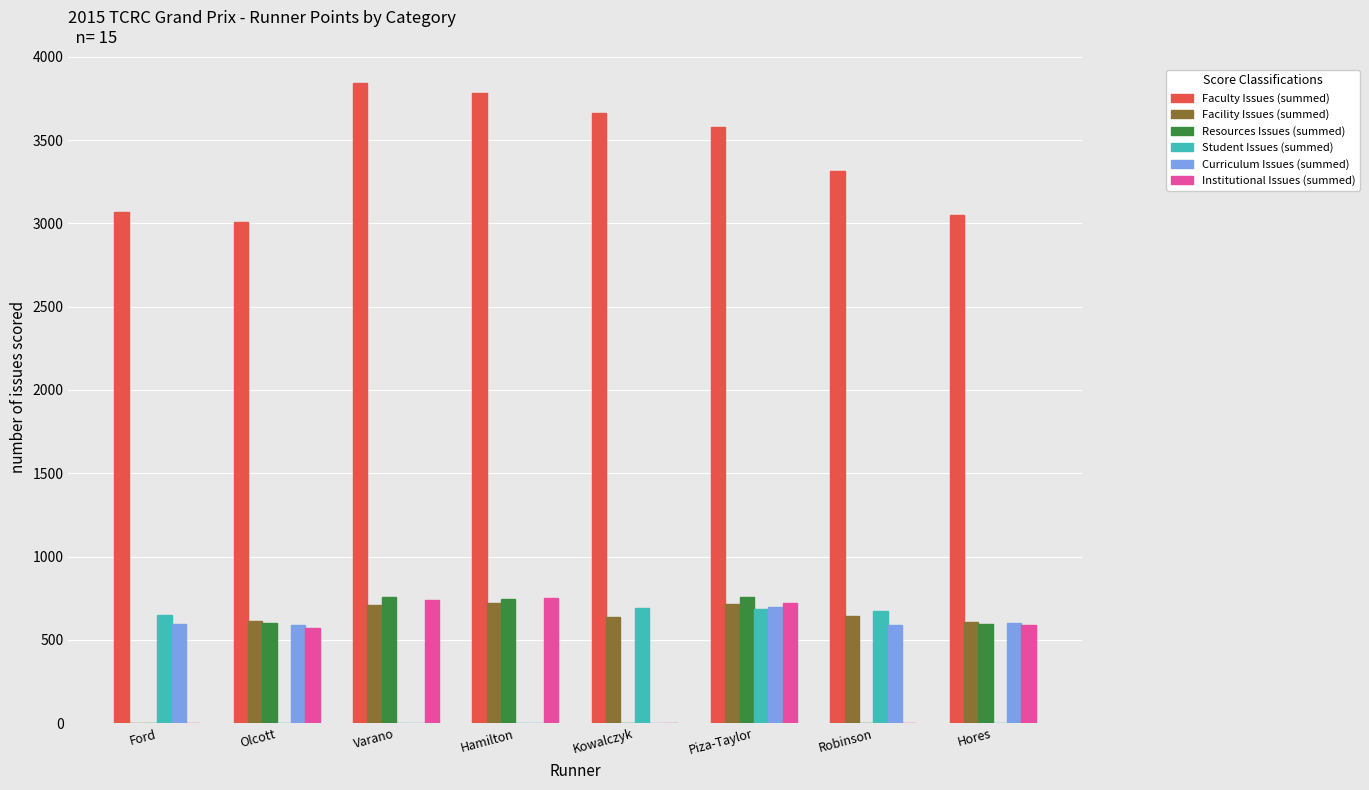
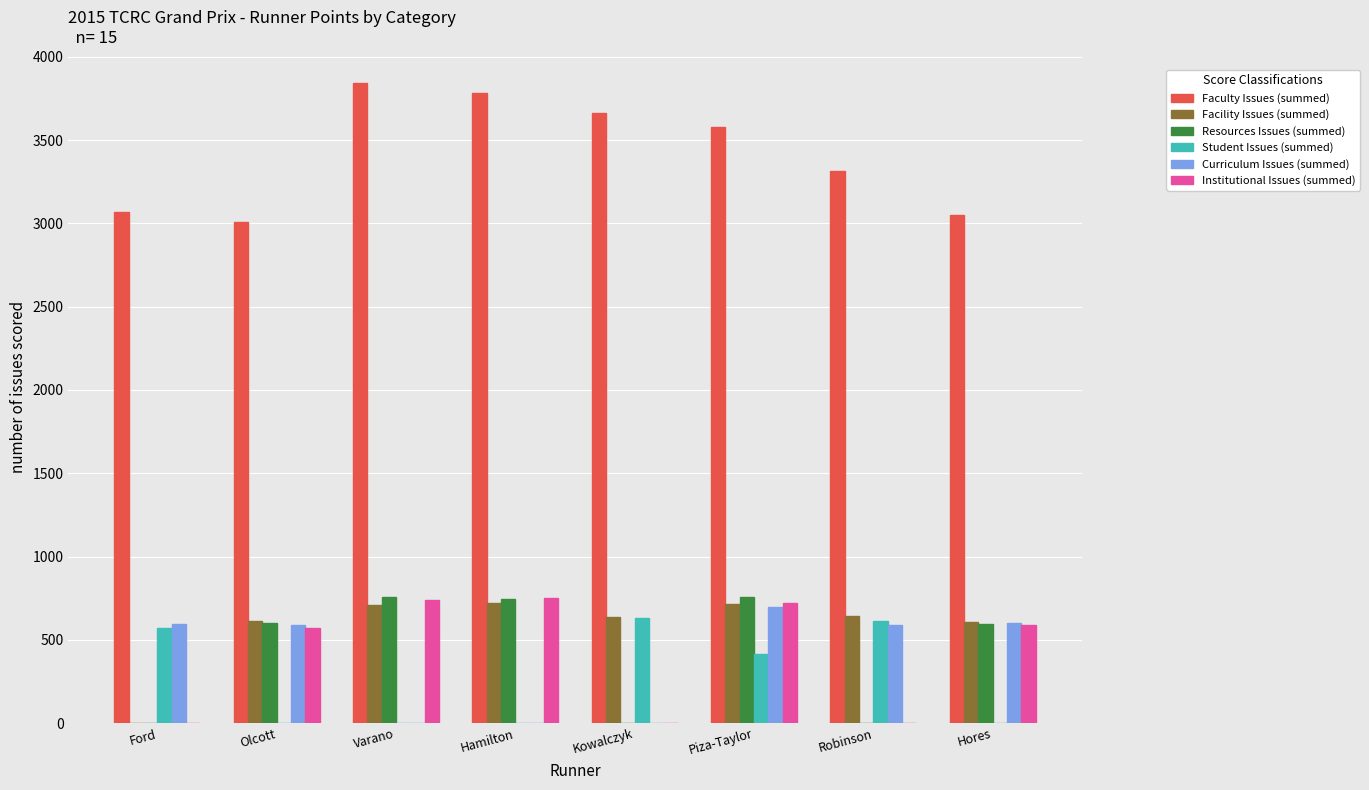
Student Issues (summed), Ford: 650 -> 570
Student Issues (summed), Kowalczyk: 690 -> 630
Student Issues (summed), Piza-Taylor: 680 -> 420
Student Issues (summed), Robinson: 670 -> 610
